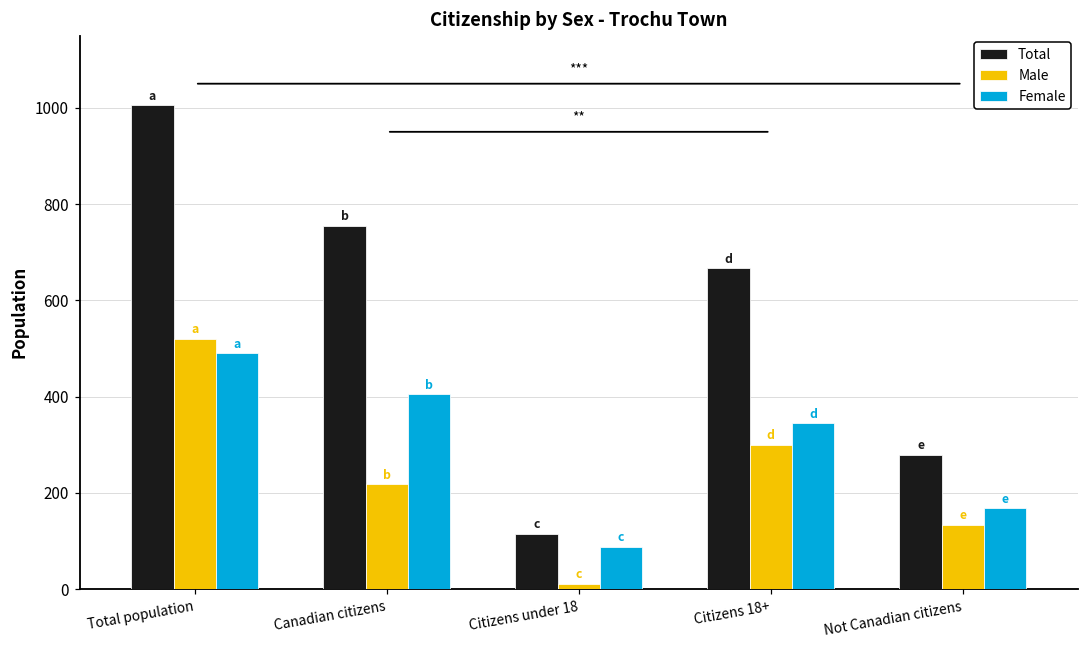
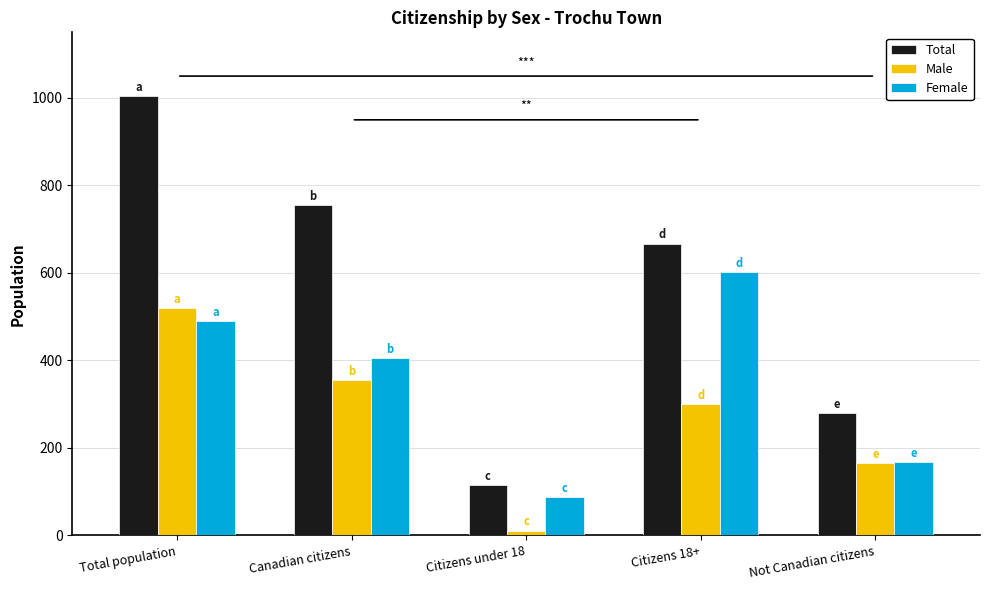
Male, Canadian citizens: 220 -> 360
Female, Citizens 18+: 350 -> 600
Male, Not Canadian citizens: 130 -> 170
